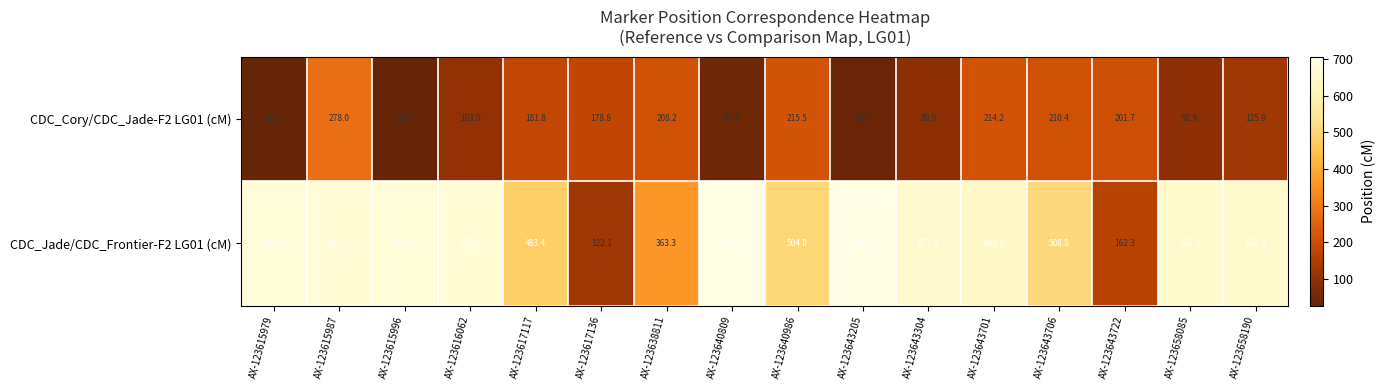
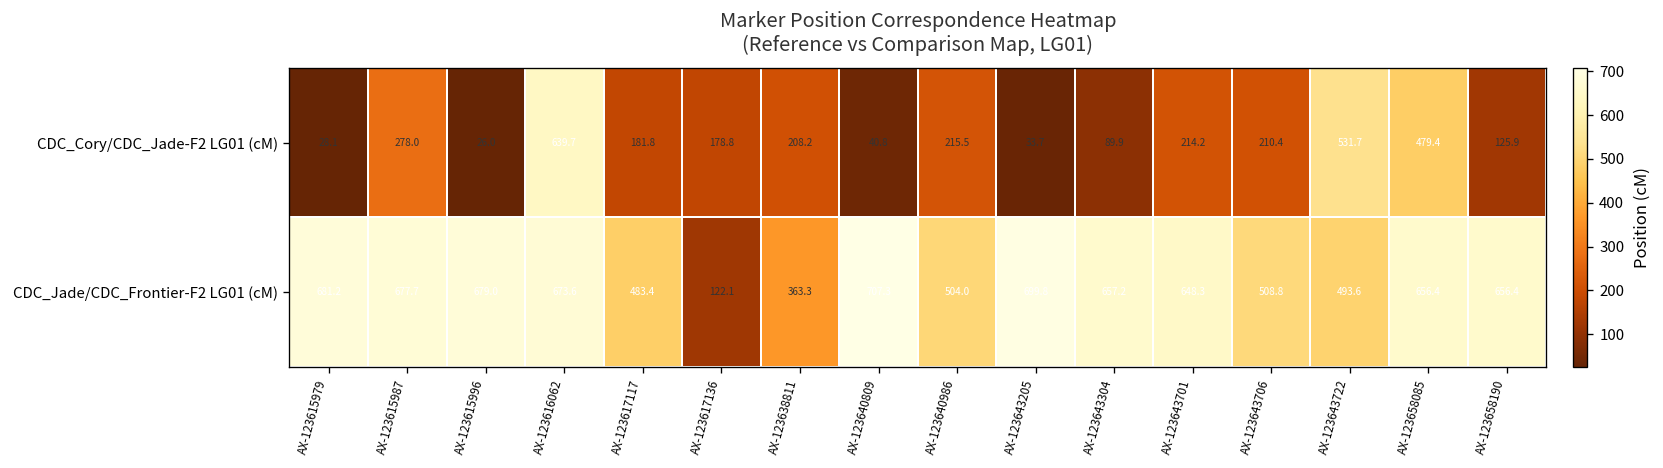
CDC_Cory/CDC_Jade-F2 LG01 (cM), AX-123616062: 103.0 -> 639.7
CDC_Cory/CDC_Jade-F2 LG01 (cM), AX-123643722: 201.7 -> 531.7
CDC_Cory/CDC_Jade-F2 LG01 (cM), AX-123658085: 92.9 -> 479.4
CDC_Jade/CDC_Frontier-F2 LG01 (cM), AX-123643722: 162.3 -> 493.6
